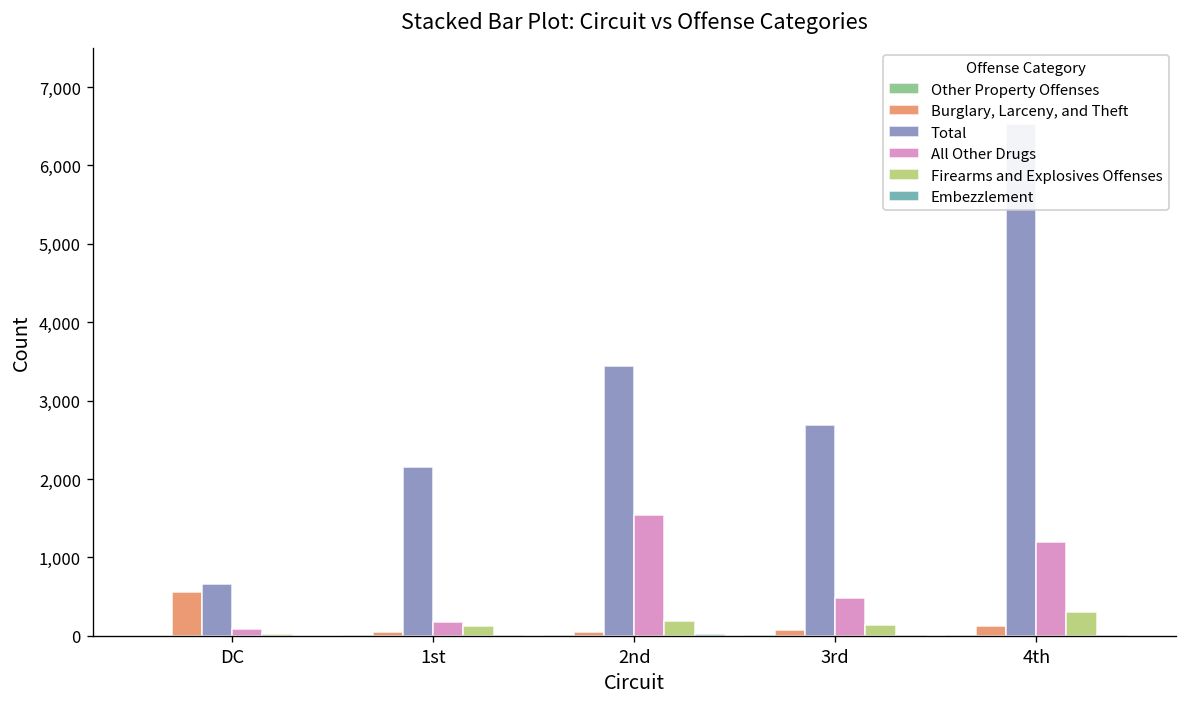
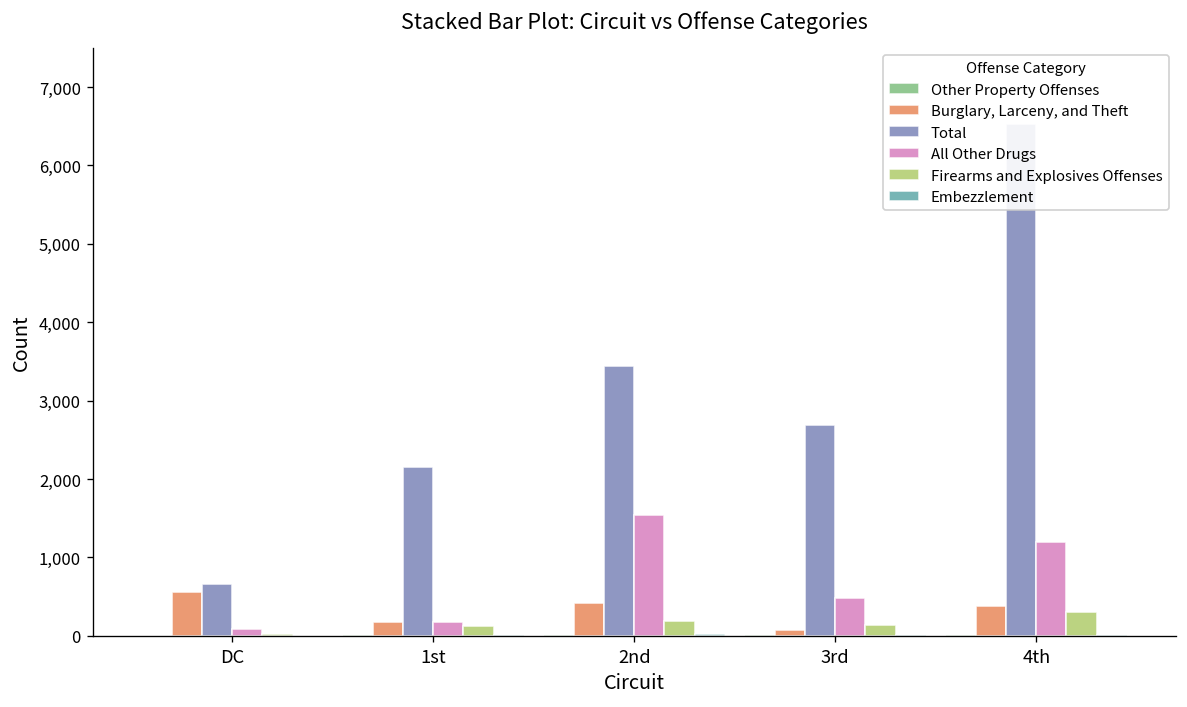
Burglary, Larceny, and Theft, 1st: 100 -> 200
Burglary, Larceny, and Theft, 2nd: 100 -> 400
Burglary, Larceny, and Theft, 4th: 100 -> 400
